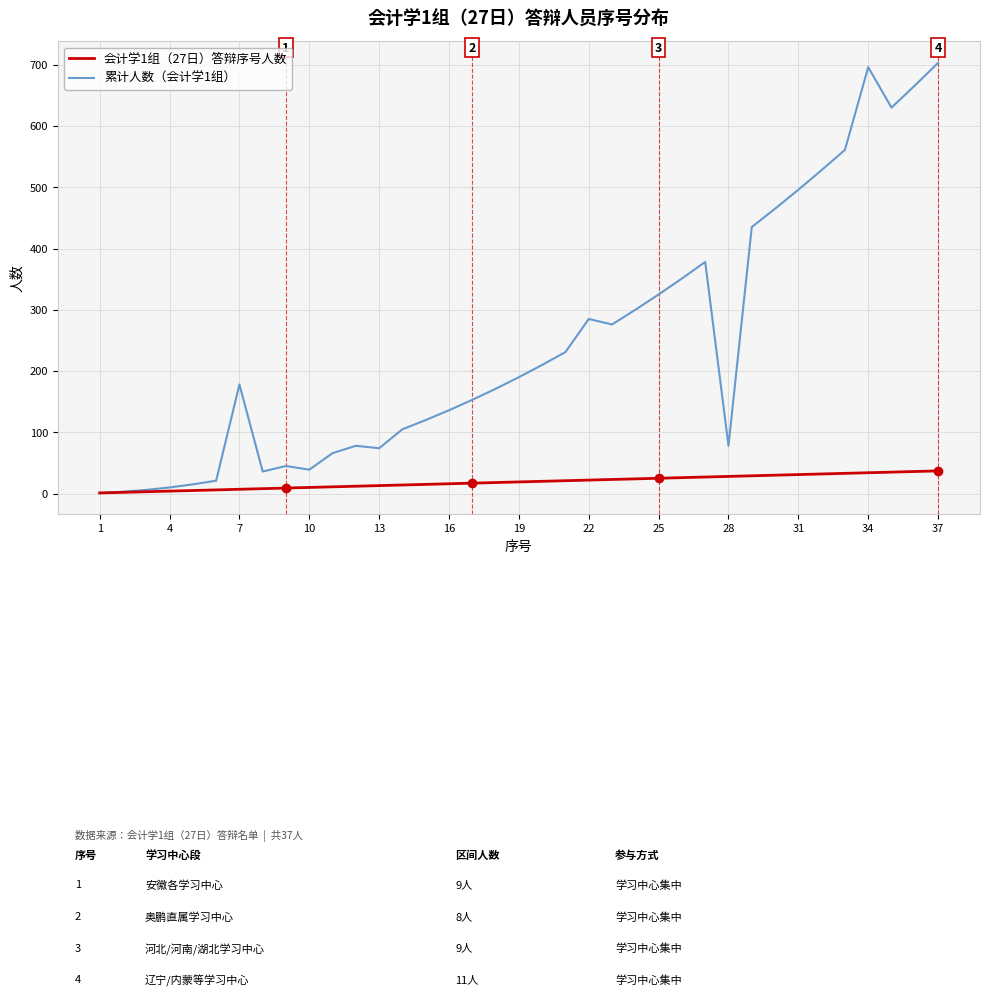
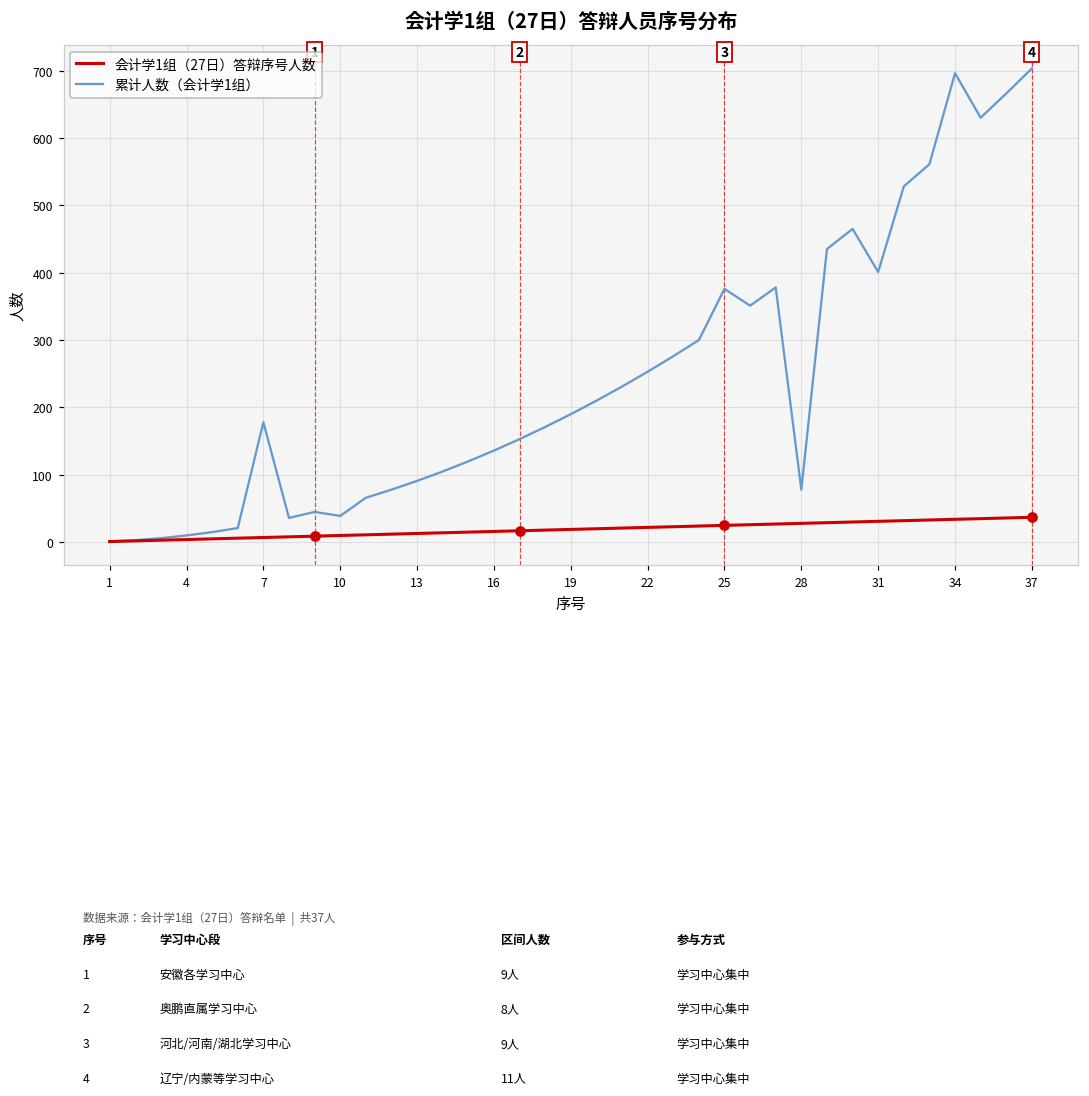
累计人数（会计学1组）, 13: 70 -> 90
累计人数（会计学1组）, 22: 290 -> 250
累计人数（会计学1组）, 25: 330 -> 380
累计人数（会计学1组）, 31: 500 -> 400
